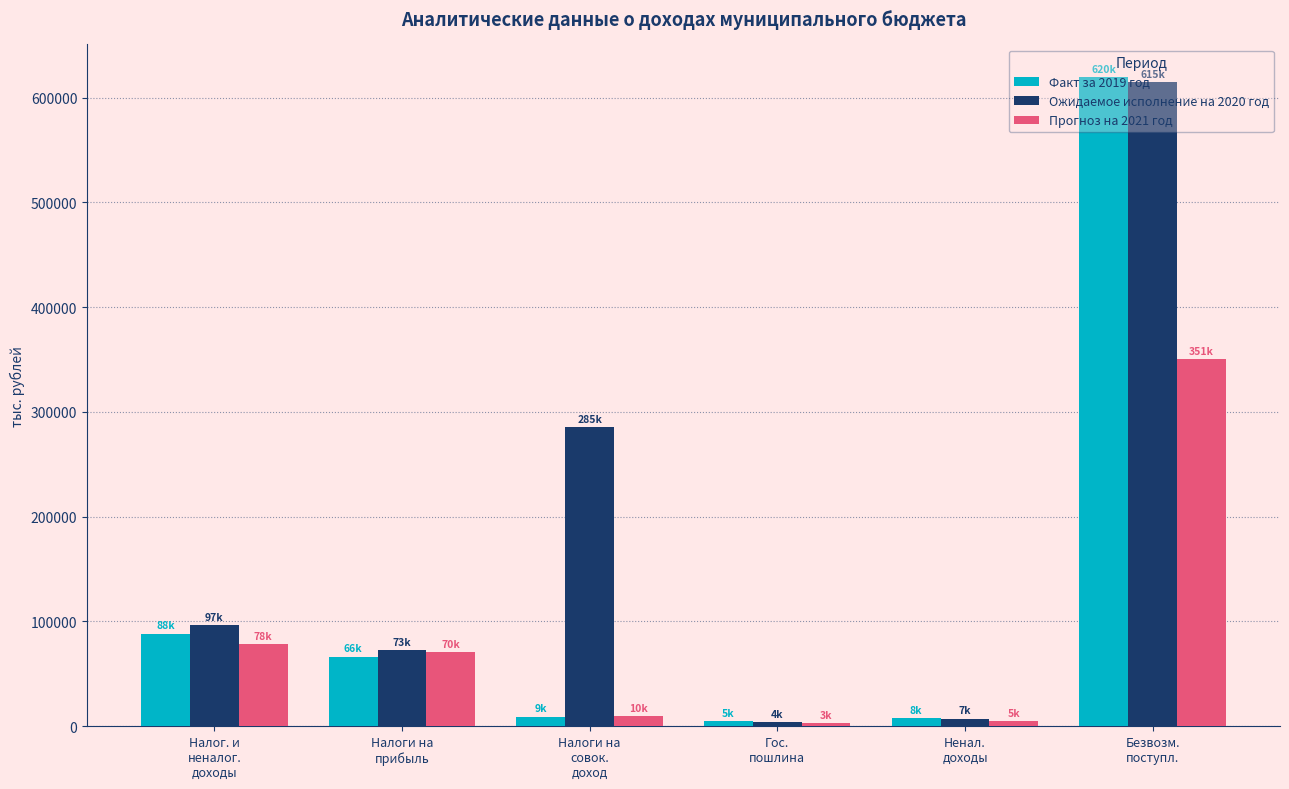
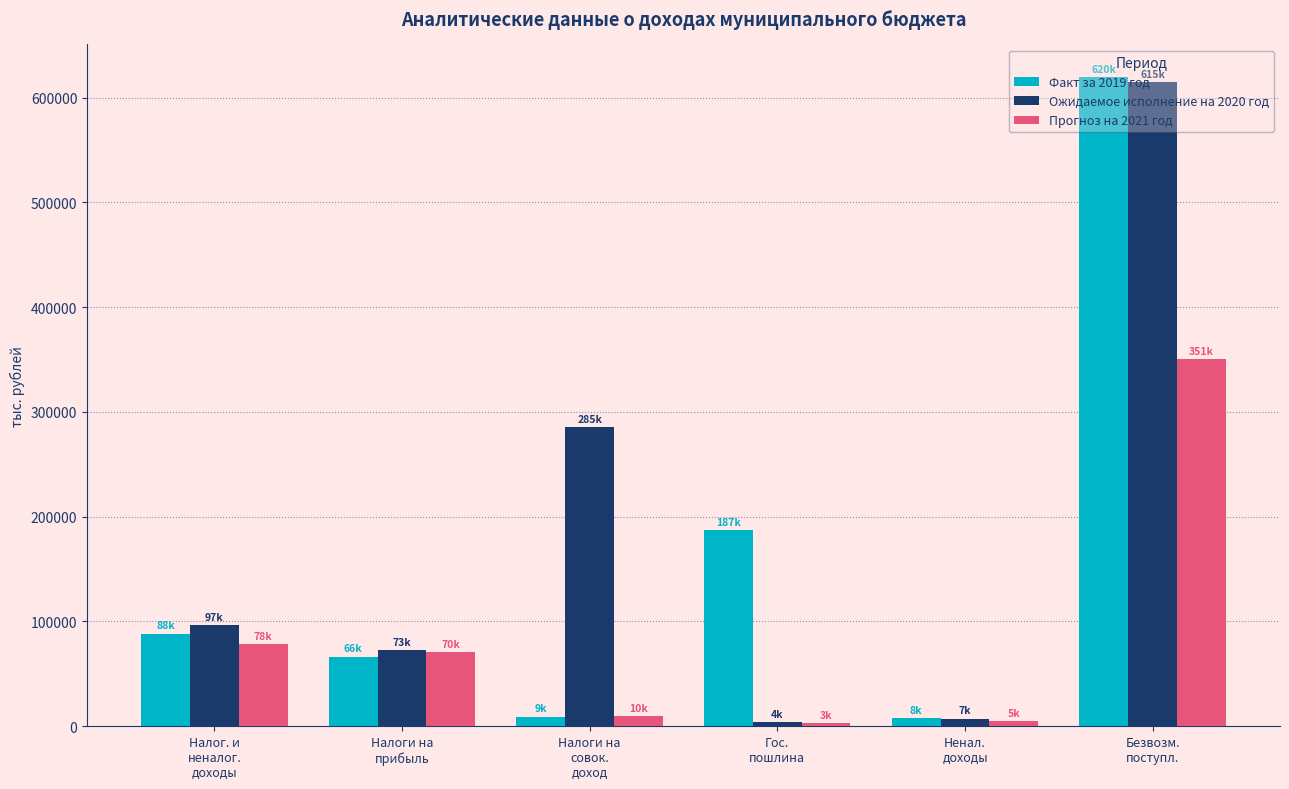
Факт за 2019 год, Гос. пошлина: 5k -> 187k
